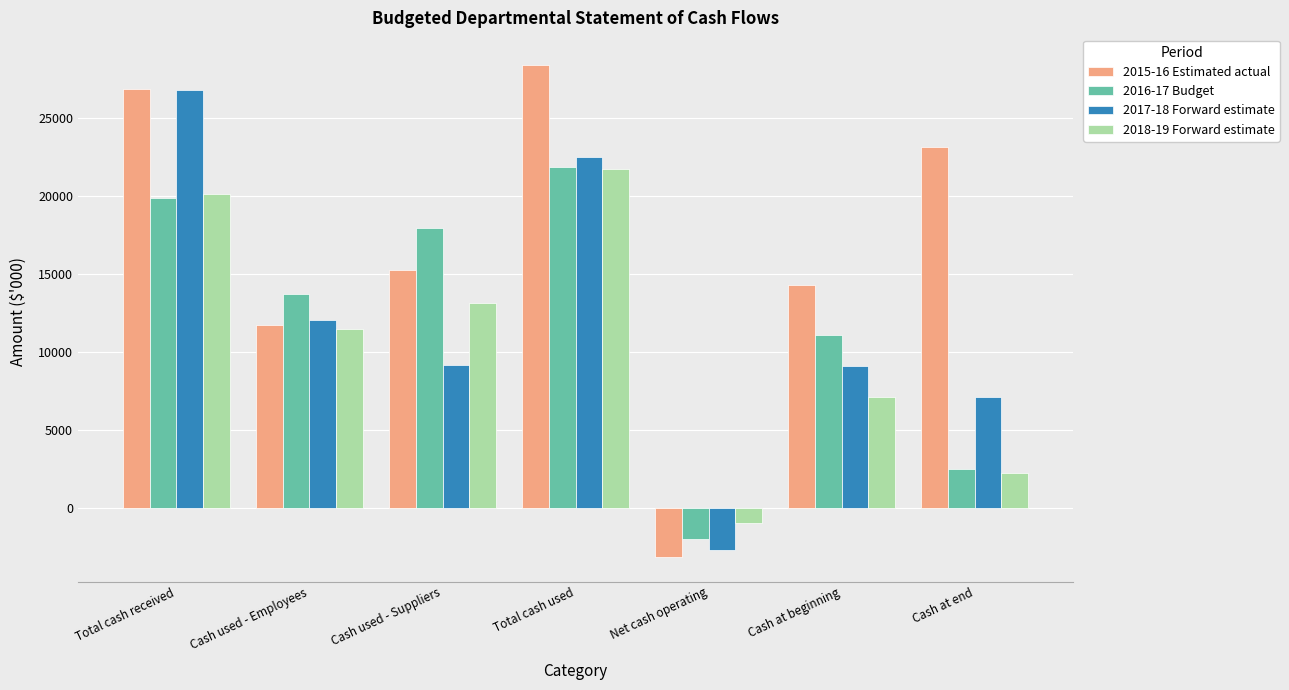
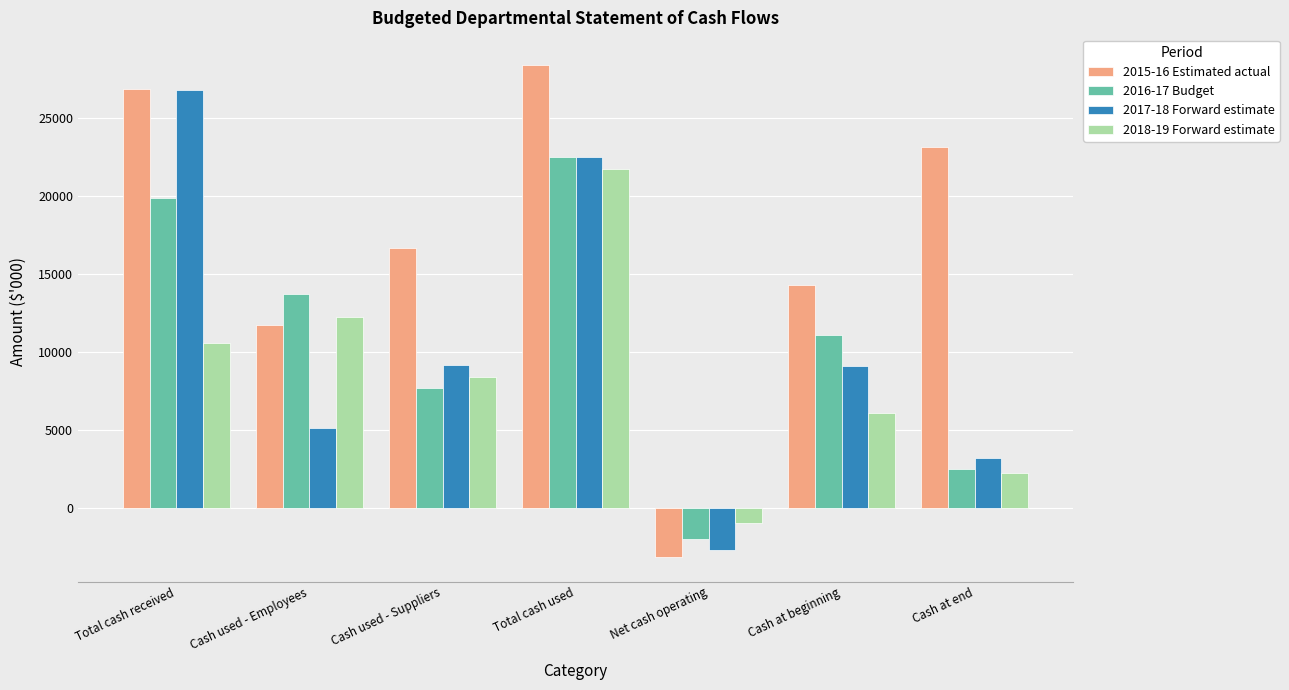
2018-19 Forward estimate, Total cash received: 20100 -> 10600
2017-18 Forward estimate, Cash used - Employees: 12000 -> 5100
2018-19 Forward estimate, Cash used - Employees: 11500 -> 12200
2015-16 Estimated actual, Cash used - Suppliers: 15200 -> 16700
2016-17 Budget, Cash used - Suppliers: 17900 -> 7600
2018-19 Forward estimate, Cash used - Suppliers: 13100 -> 8400
2016-17 Budget, Total cash used: 21900 -> 22500
2018-19 Forward estimate, Cash at beginning: 7100 -> 6100
2017-18 Forward estimate, Cash at end: 7100 -> 3200
